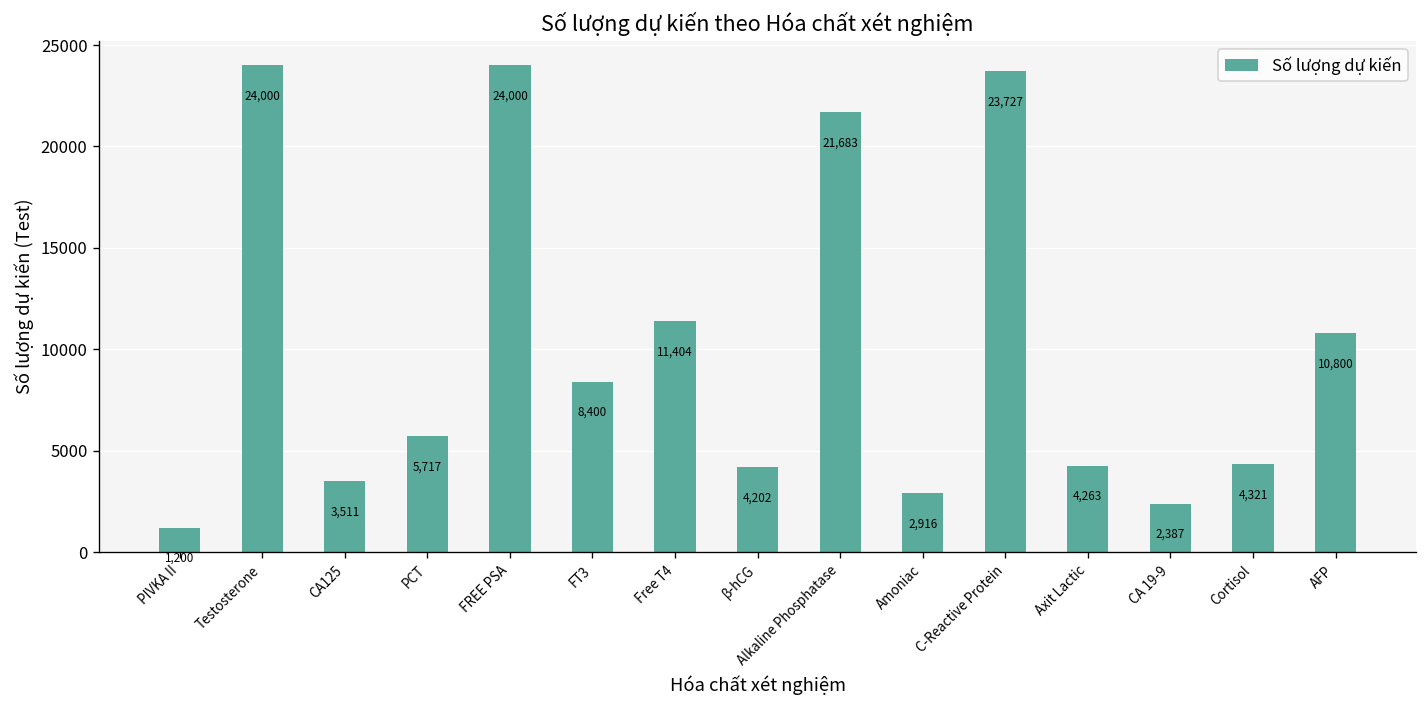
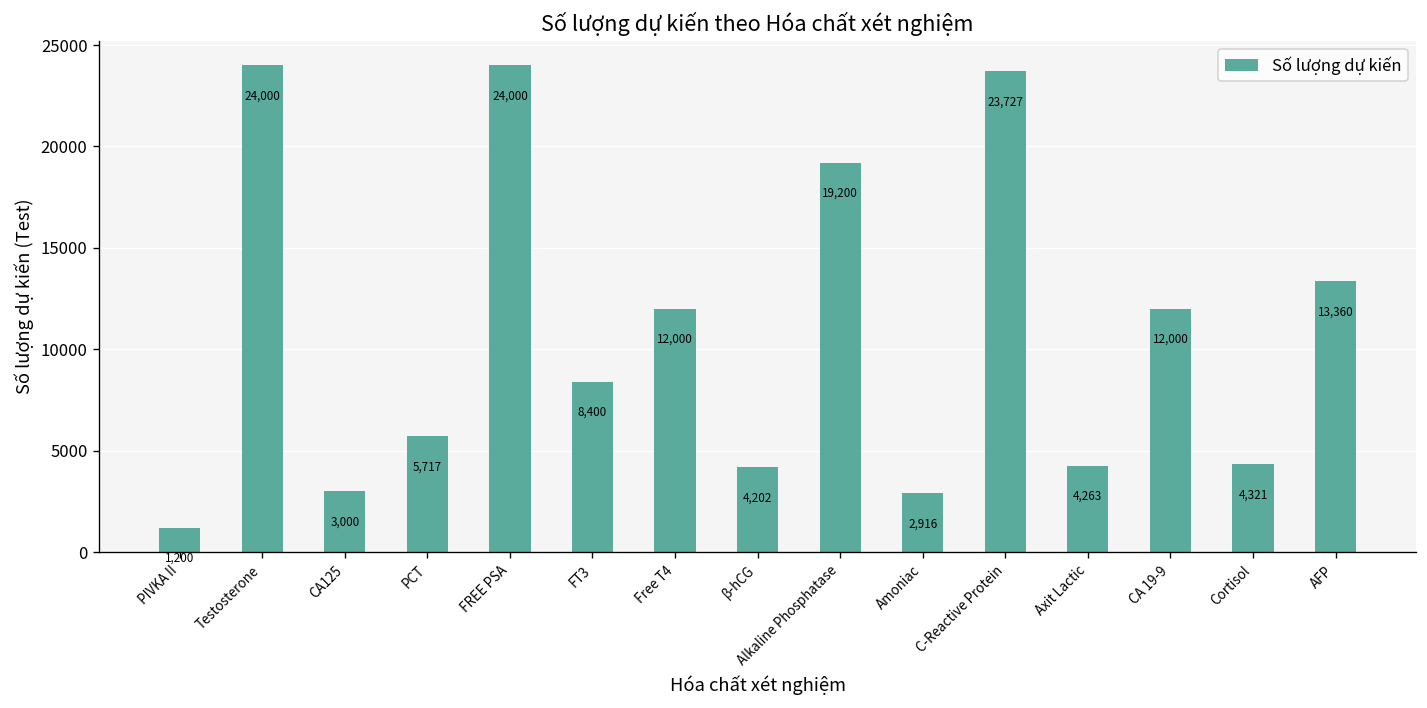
CA125: 3,511 -> 3,000
Free T4: 11,404 -> 12,000
Alkaline Phosphatase: 21,683 -> 19,200
CA 19-9: 2,387 -> 12,000
AFP: 10,800 -> 13,360
